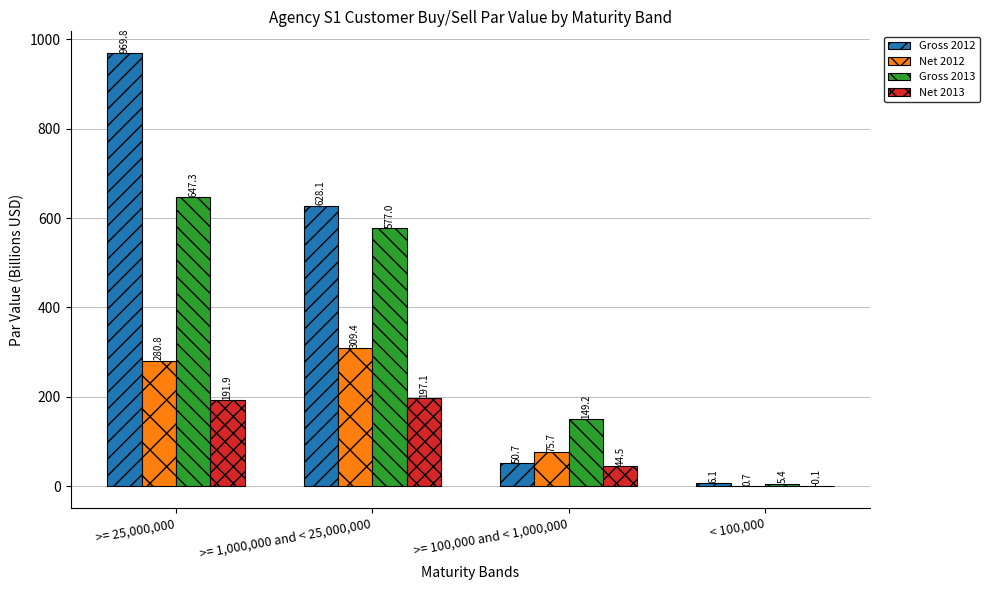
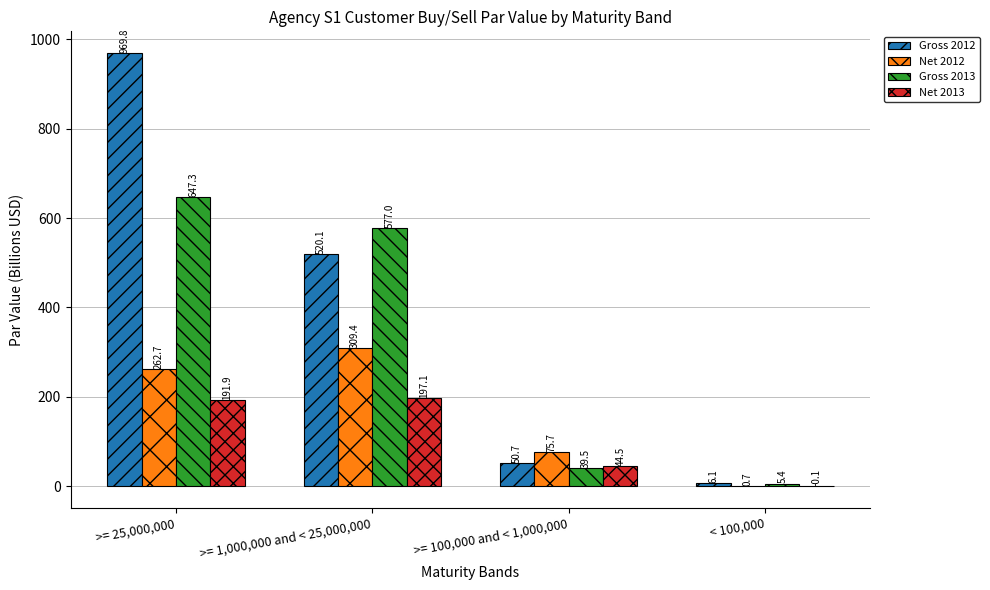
Net 2012, >= 25,000,000: 280.8 -> 262.7
Gross 2012, >= 1,000,000 and < 25,000,000: 628.1 -> 520.1
Gross 2013, >= 100,000 and < 1,000,000: 149.2 -> 39.5
